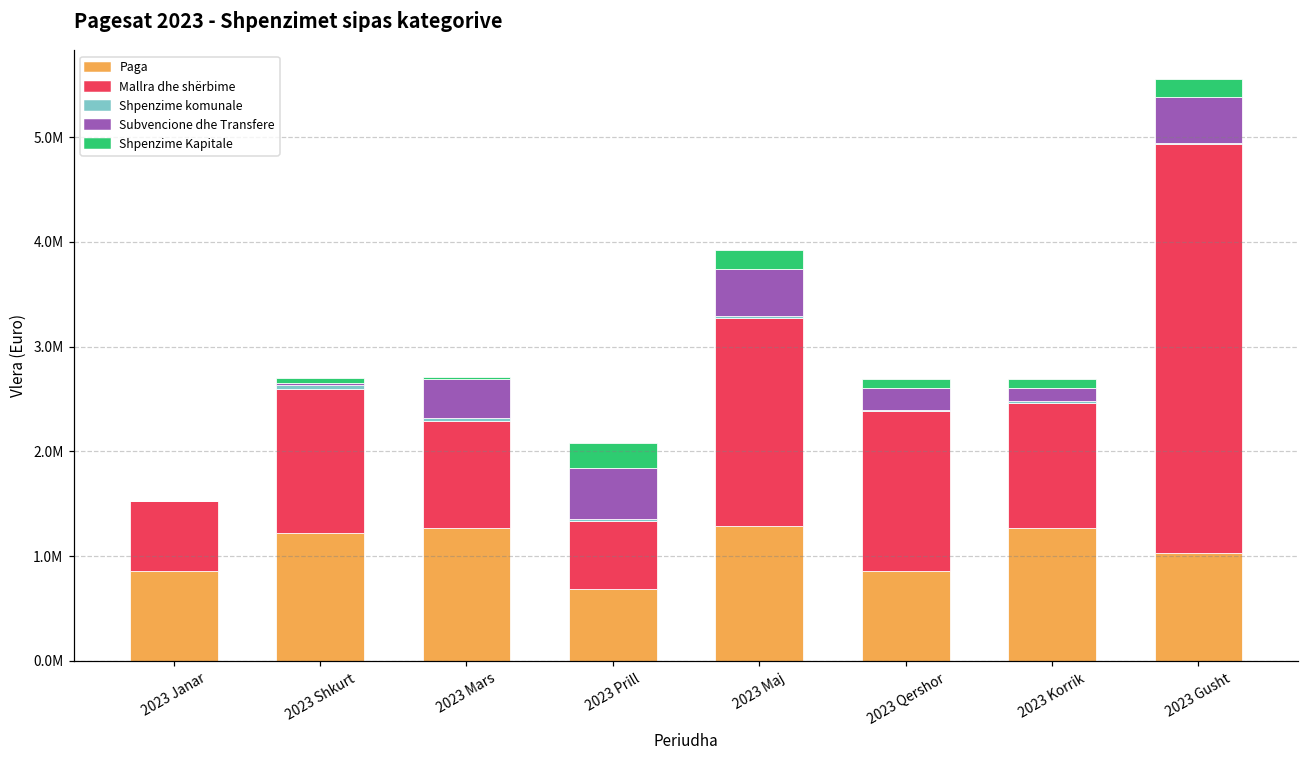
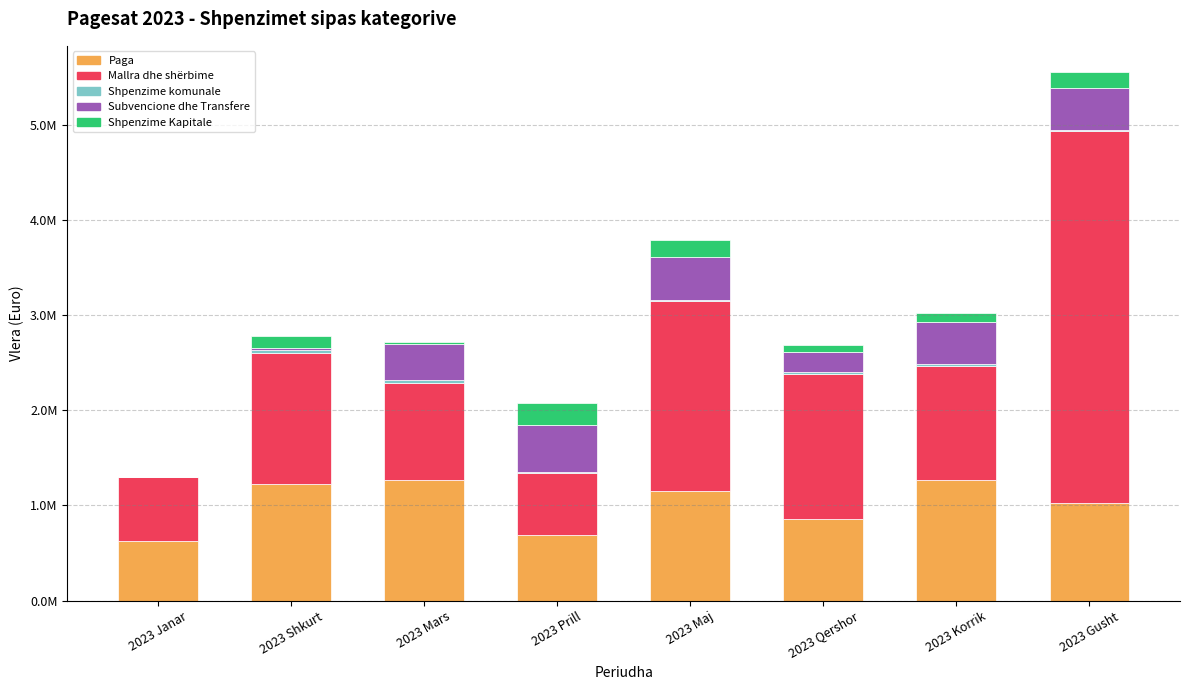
Paga, 2023 Janar: 900000 -> 600000
Shpenzime Kapitale, 2023 Shkurt: 0 -> 100000
Paga, 2023 Maj: 1300000 -> 1100000
Subvencione dhe Transfere, 2023 Korrik: 100000 -> 400000
